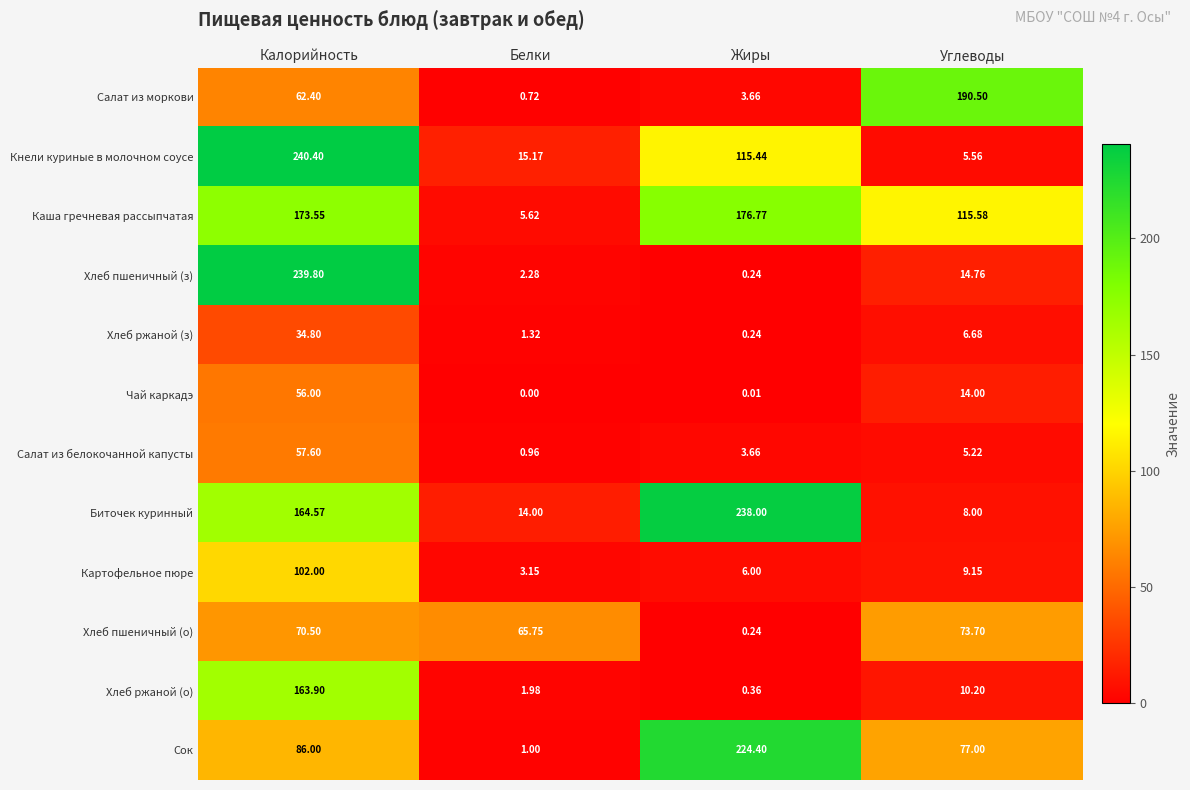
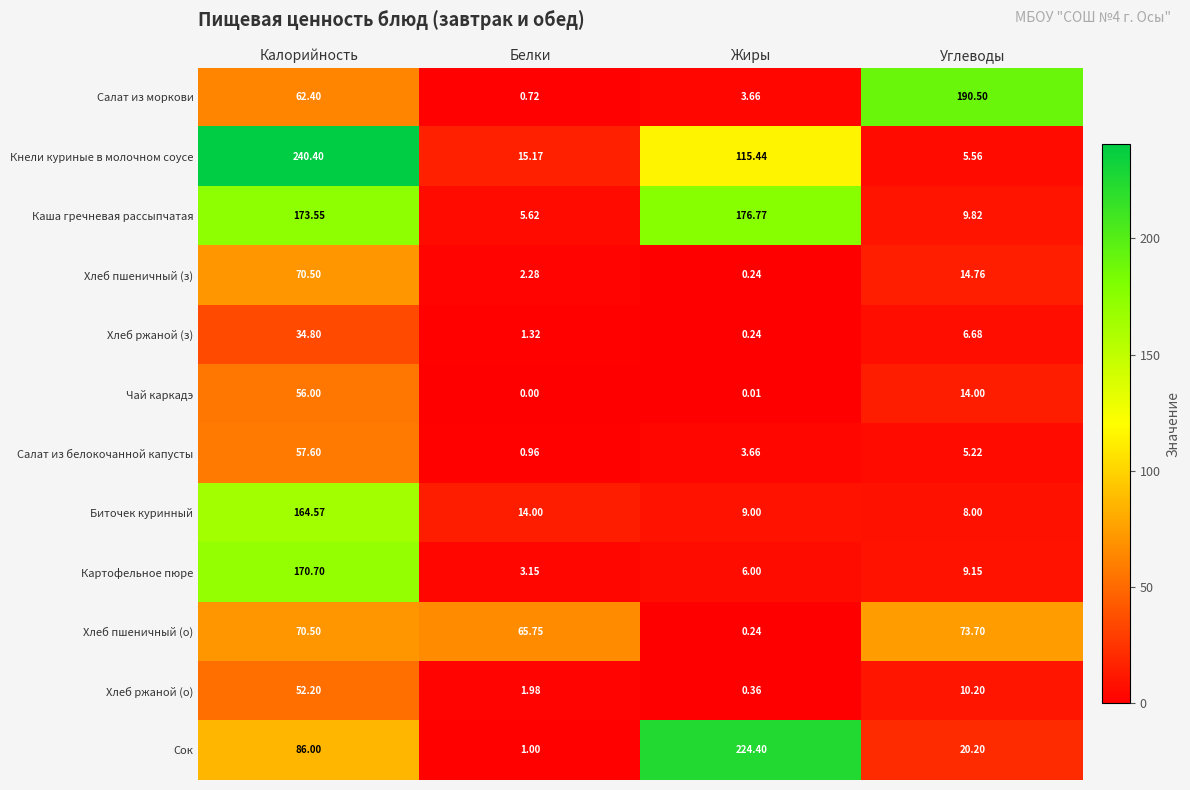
Каша гречневая рассыпчатая, Углеводы: 115.58 -> 9.82
Хлеб пшеничный (з), Калорийность: 239.80 -> 70.50
Биточек куринный, Жиры: 238.00 -> 9.00
Картофельное пюре, Калорийность: 102.00 -> 170.70
Хлеб ржаной (о), Калорийность: 163.90 -> 52.20
Сок, Углеводы: 77.00 -> 20.20
